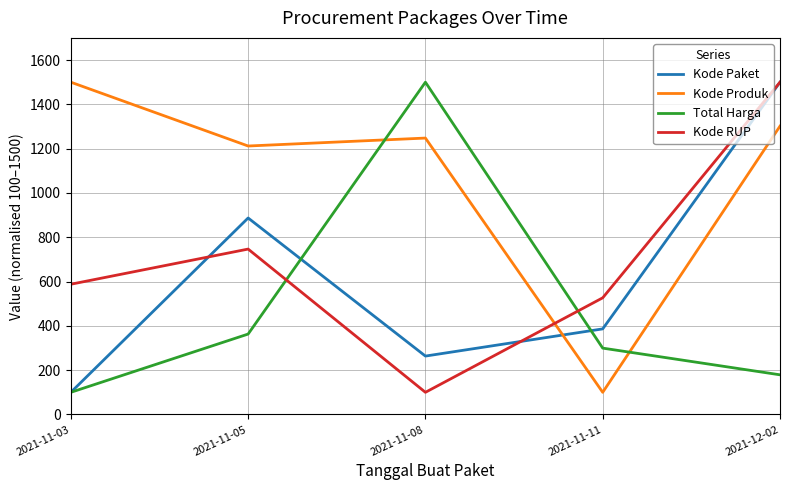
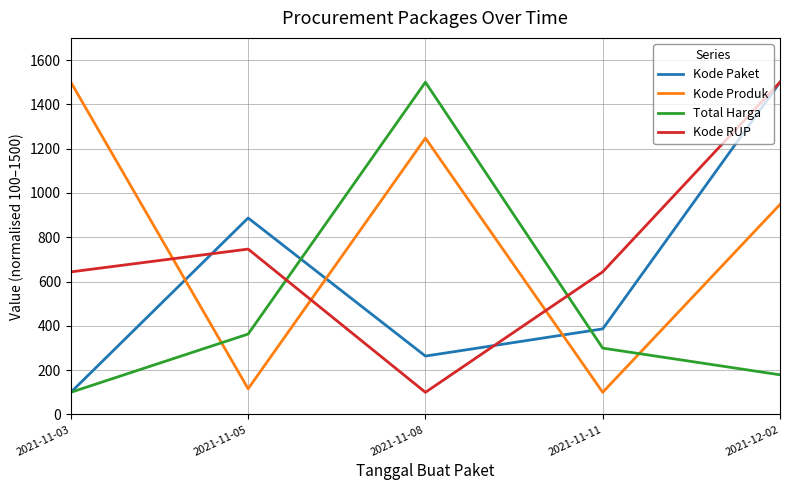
Kode RUP, 2021-11-03: 590 -> 640
Kode Produk, 2021-11-05: 1210 -> 120
Kode RUP, 2021-11-11: 530 -> 640
Kode Produk, 2021-12-02: 1300 -> 950
